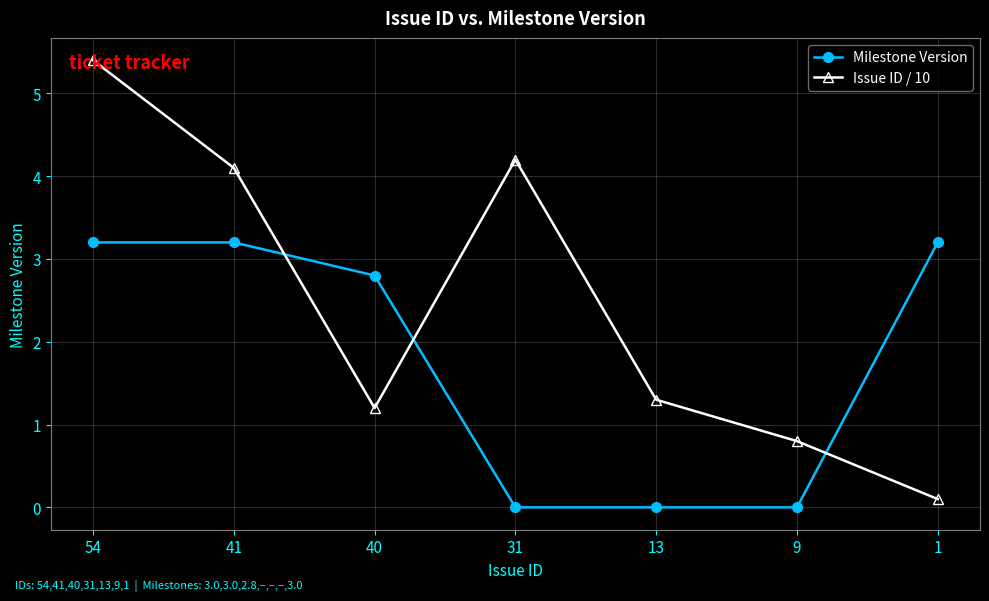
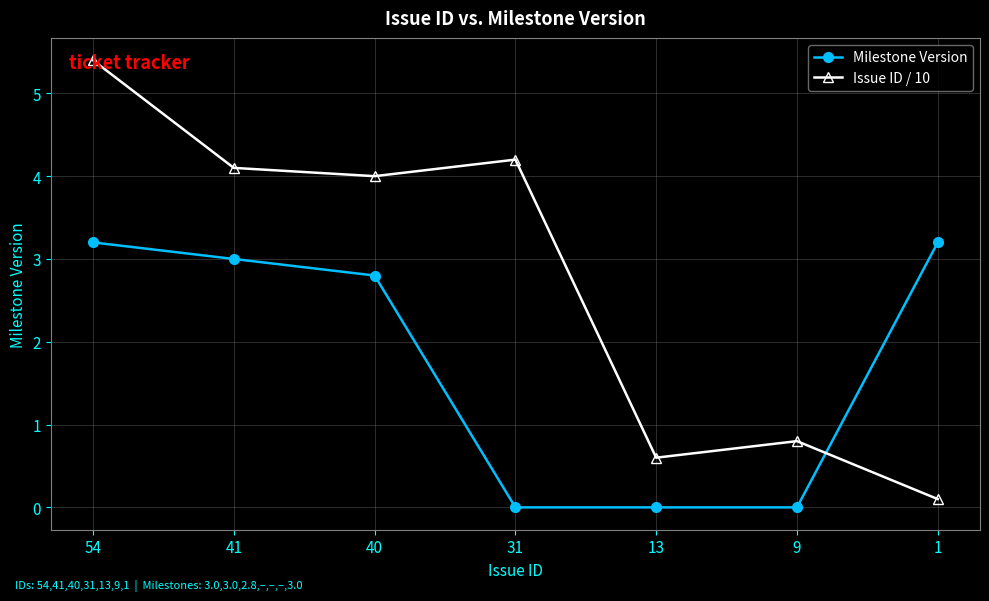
Milestone Version, 41: 3.2 -> 3.0
Issue ID / 10, 40: 1.2 -> 4.0
Issue ID / 10, 13: 1.3 -> 0.6
